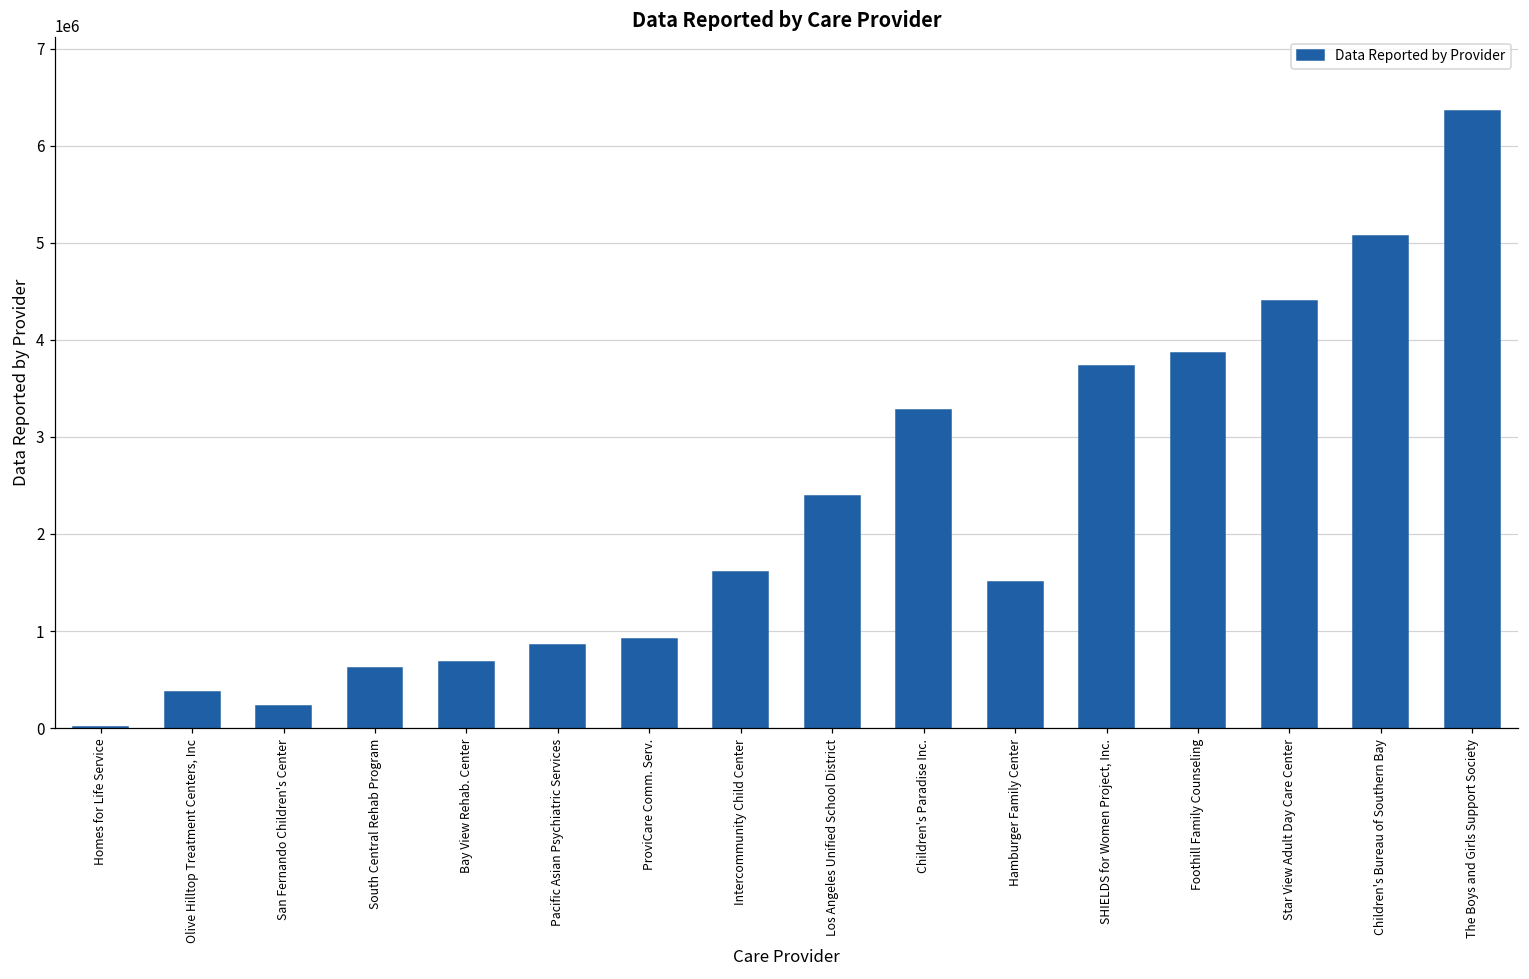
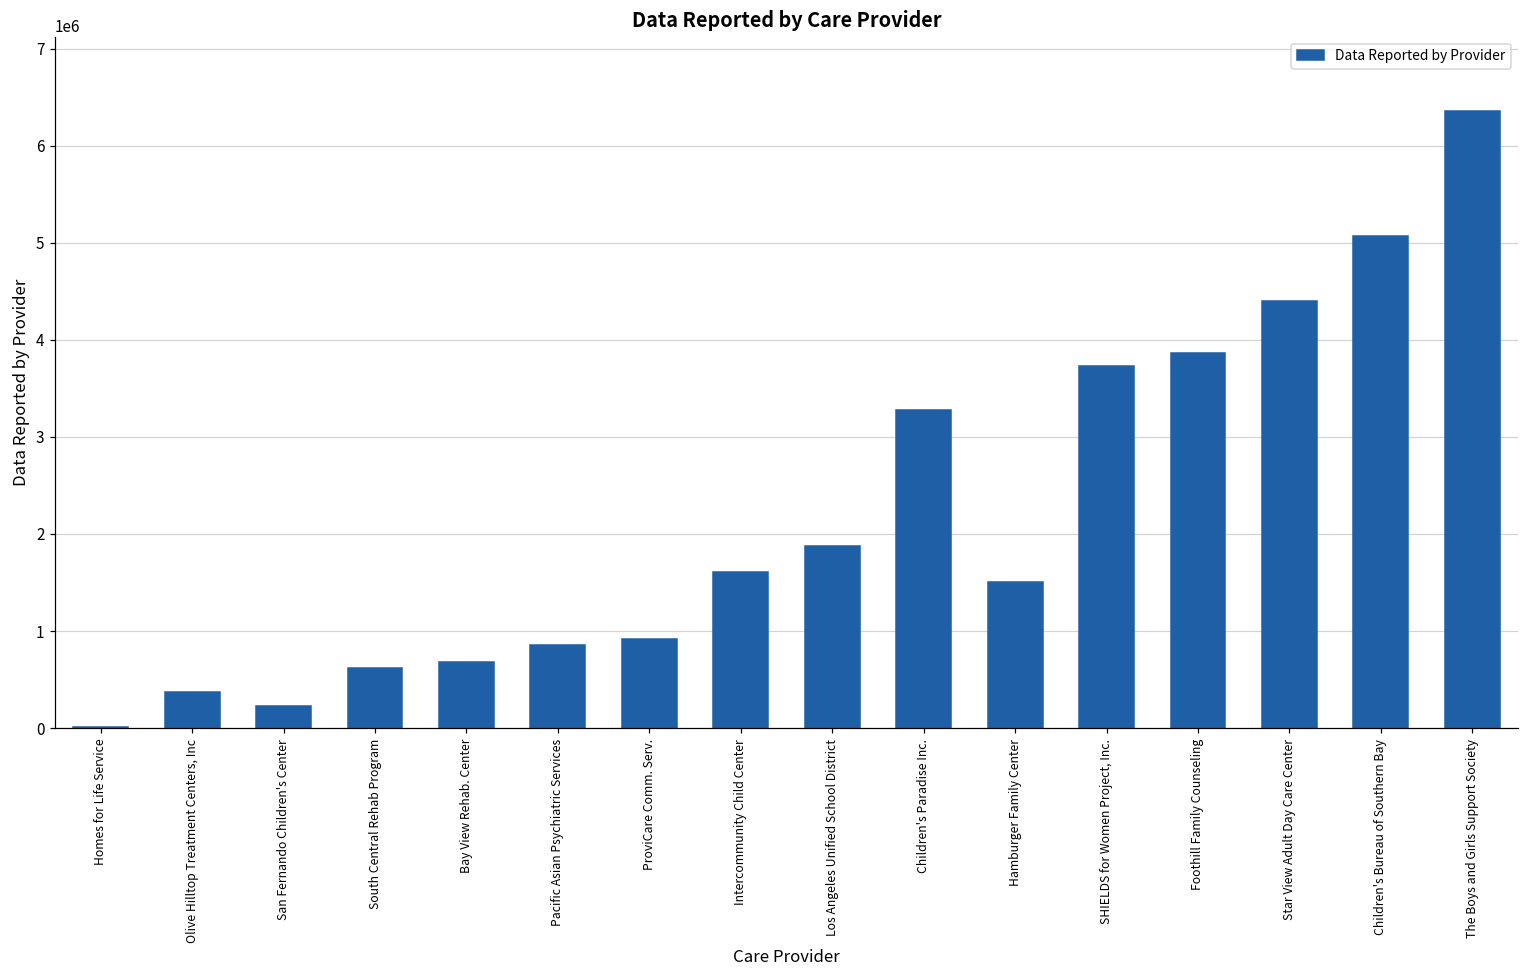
Los Angeles Unified School District: 2400000 -> 1900000
